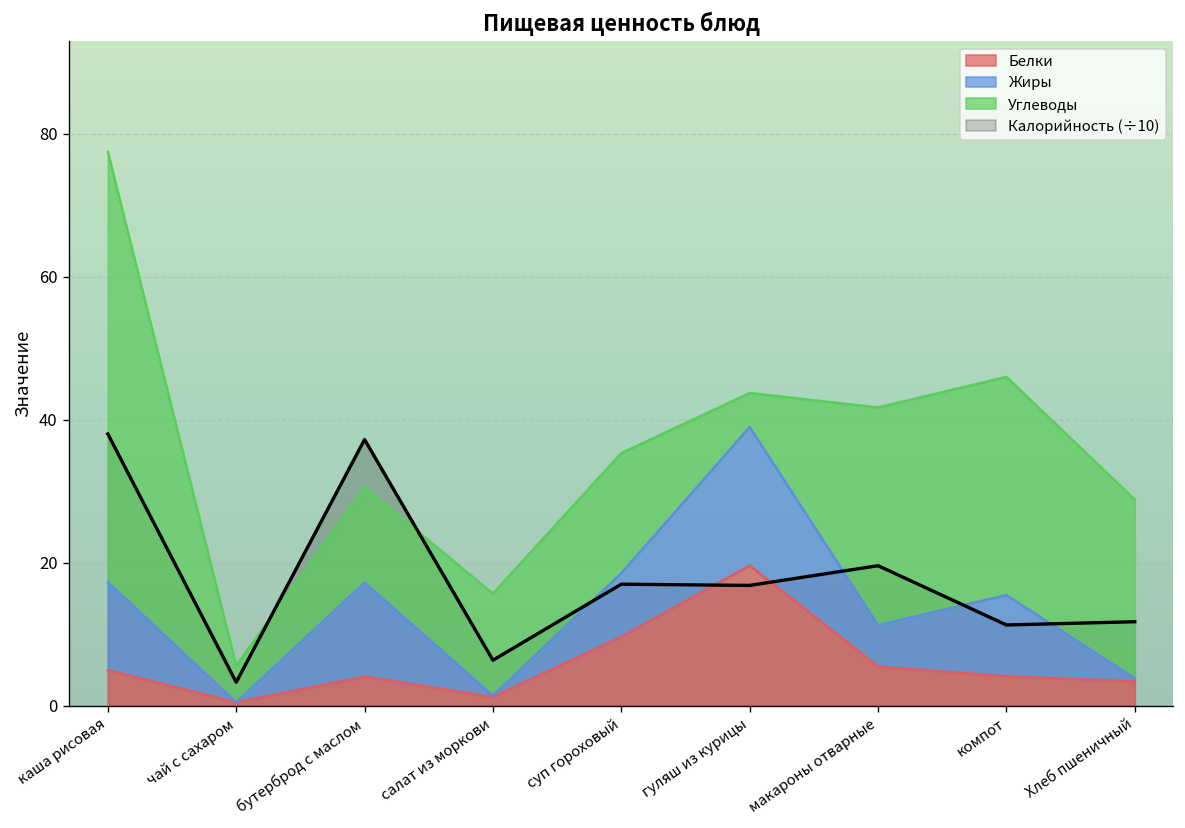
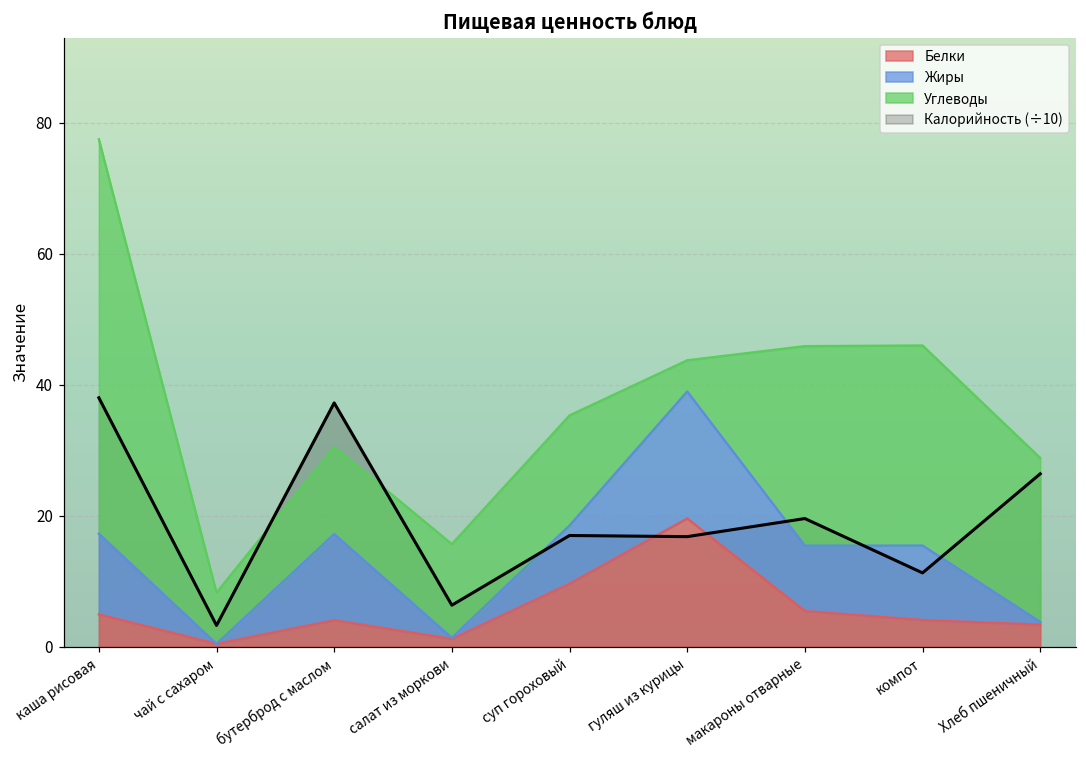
Углеводы, чай с сахаром: 5 -> 8
Жиры, макароны отварные: 6 -> 10
Калорийность (÷10), Хлеб пшеничный: 12 -> 26
